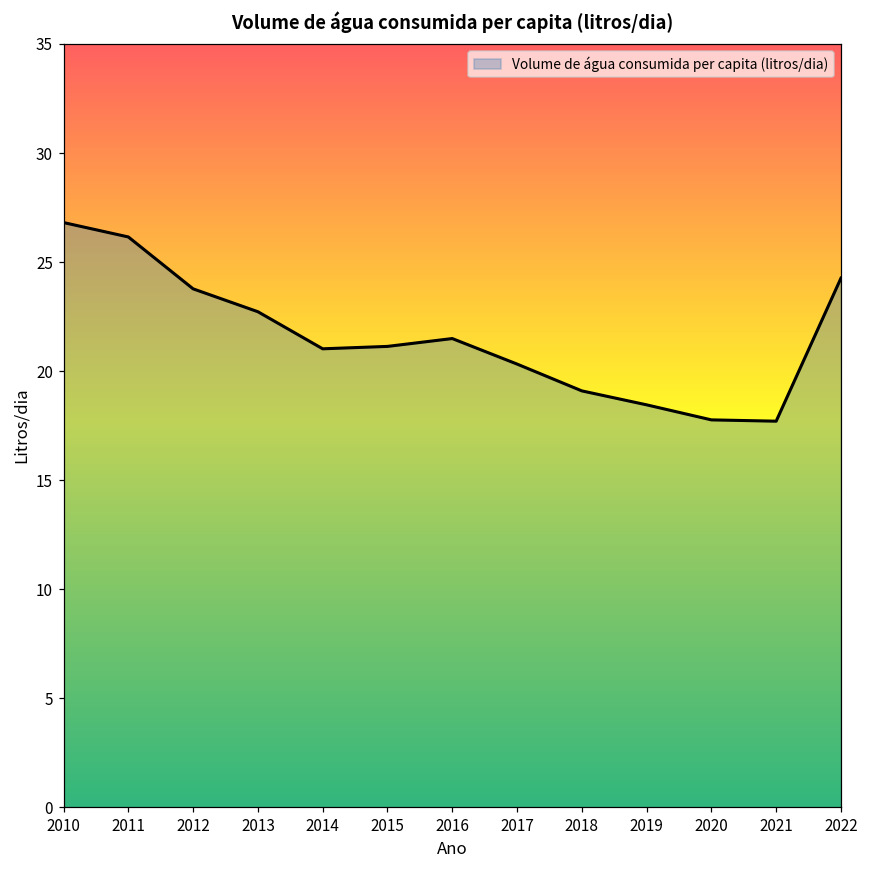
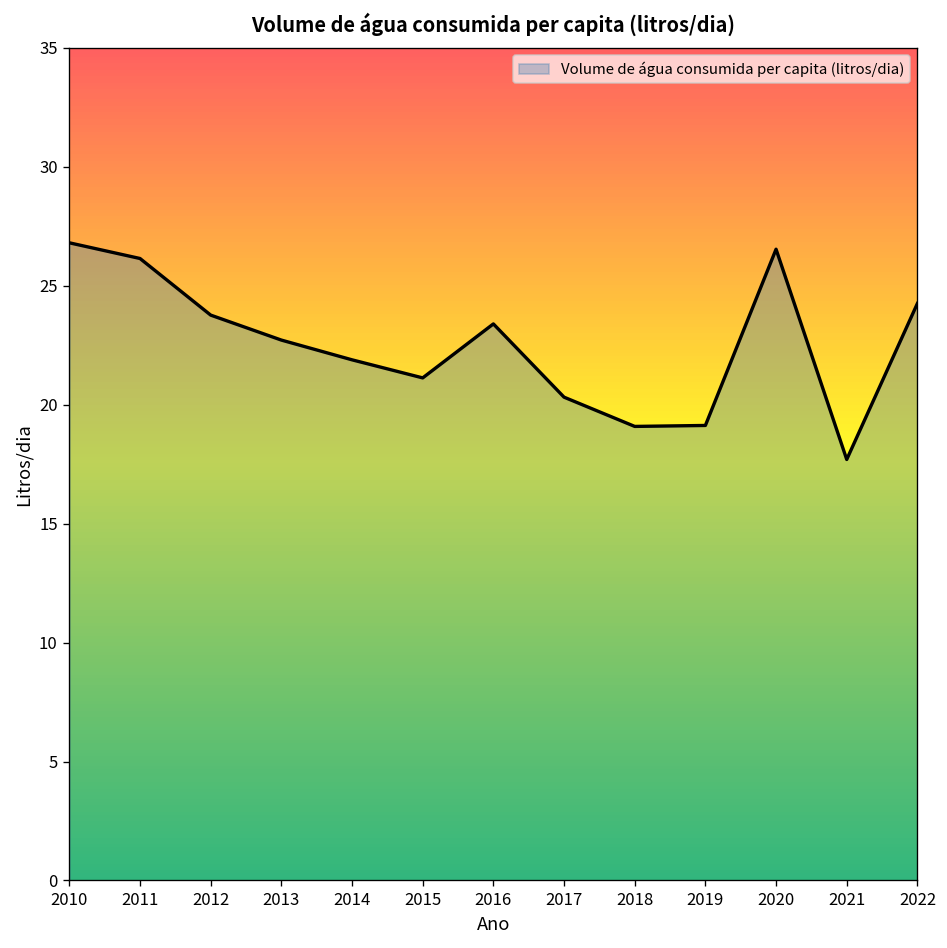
2014: 21.0 -> 21.9
2016: 21.5 -> 23.4
2019: 18.5 -> 19.1
2020: 17.8 -> 26.5
